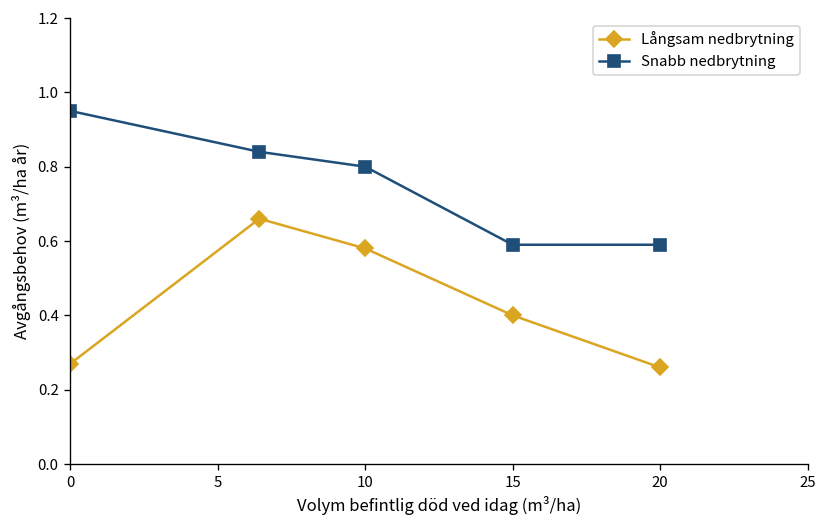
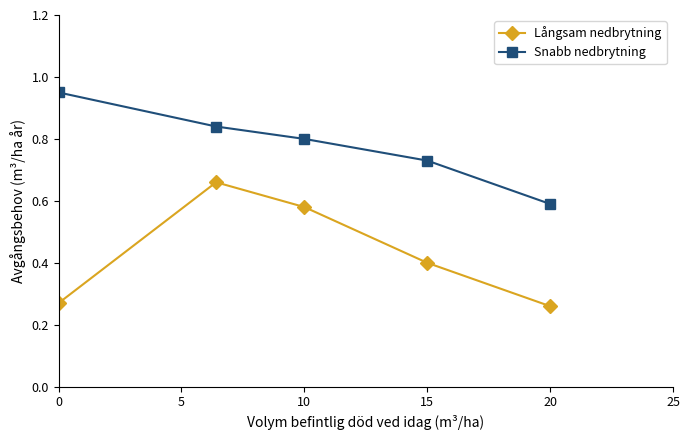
Snabb nedbrytning, 15: 0.59 -> 0.73
